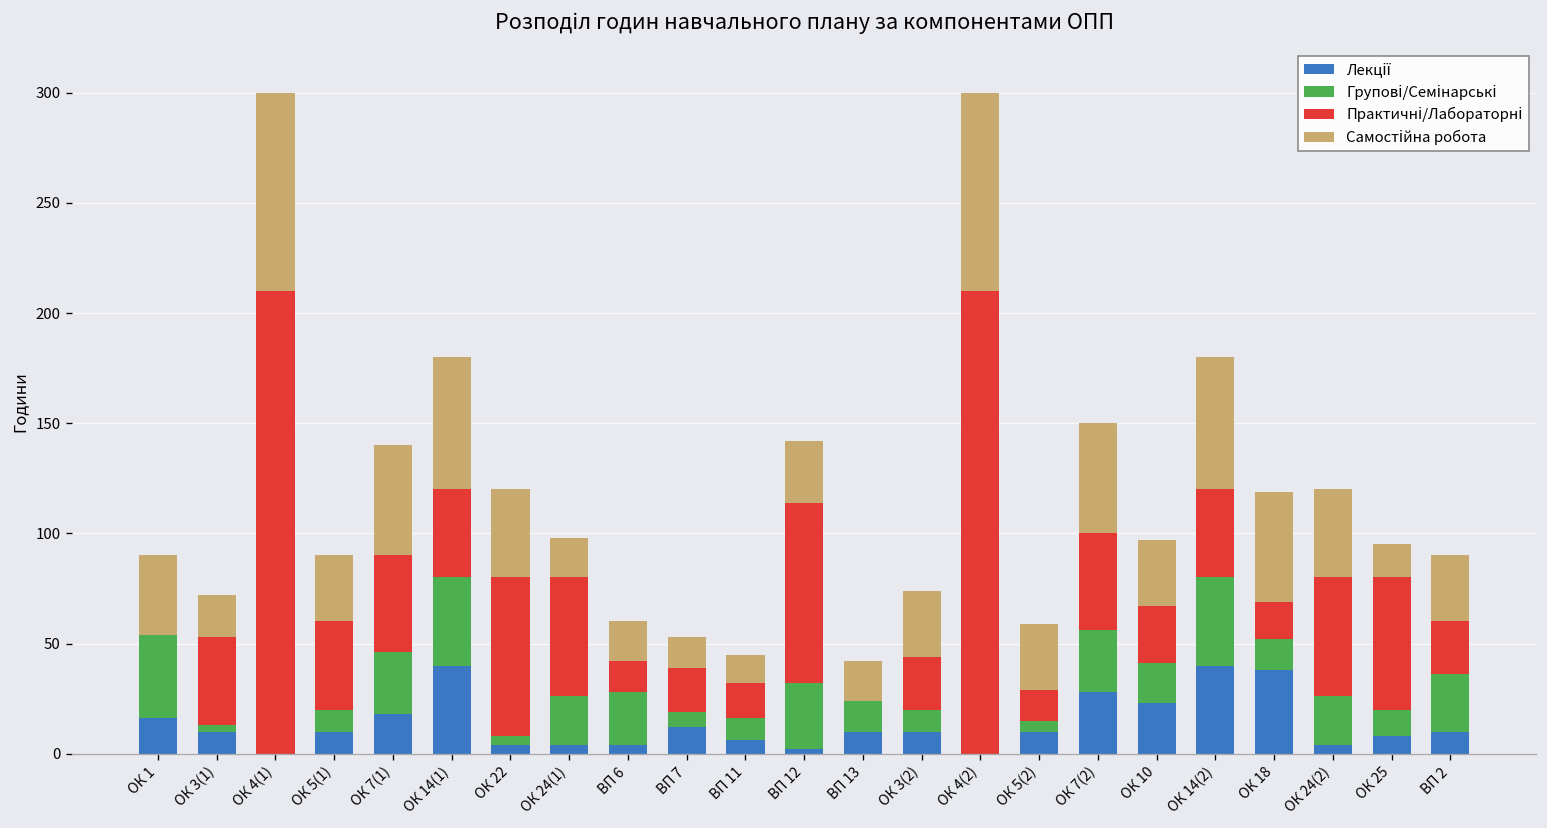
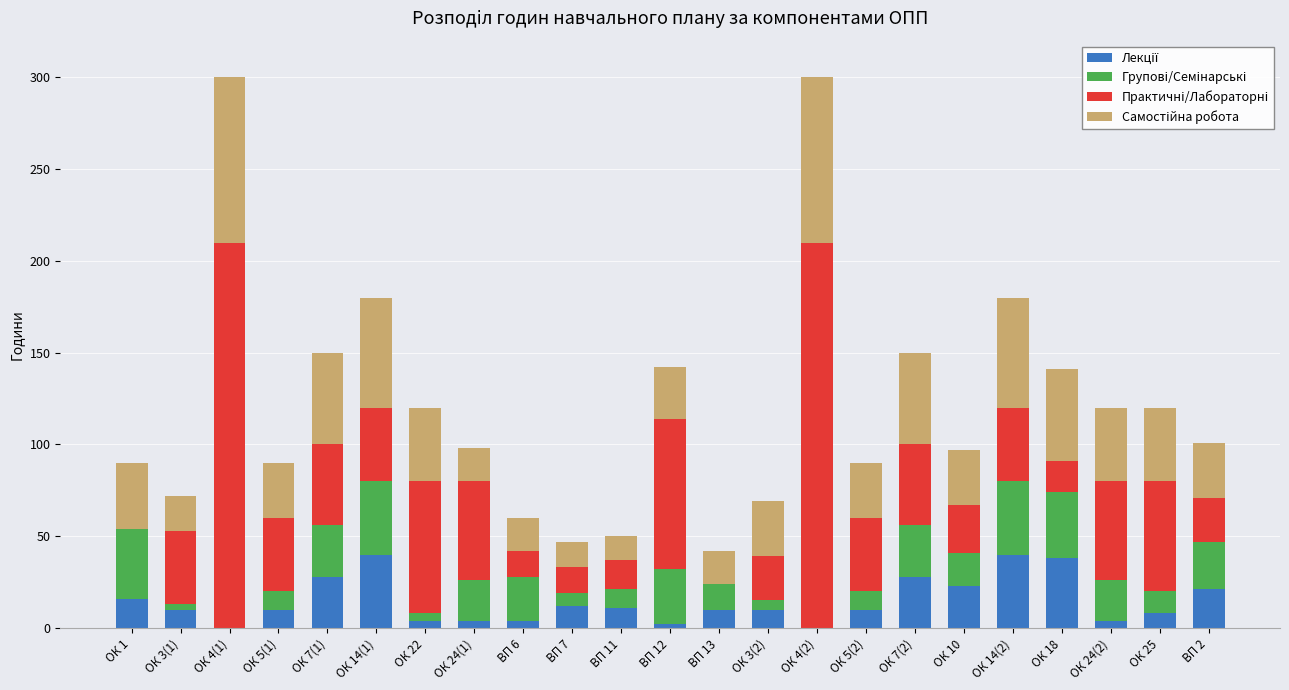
Лекції, ОК 7(1): 18 -> 28
Практичні/Лабораторні, ВП 7: 20 -> 14
Лекції, ВП 11: 6 -> 11
Групові/Семінарські, ОК 3(2): 10 -> 5
Групові/Семінарські, ОК 5(2): 5 -> 10
Практичні/Лабораторні, ОК 5(2): 14 -> 40
Групові/Семінарські, ОК 18: 14 -> 36
Самостійна робота, ОК 25: 15 -> 40
Лекції, ВП 2: 10 -> 21
